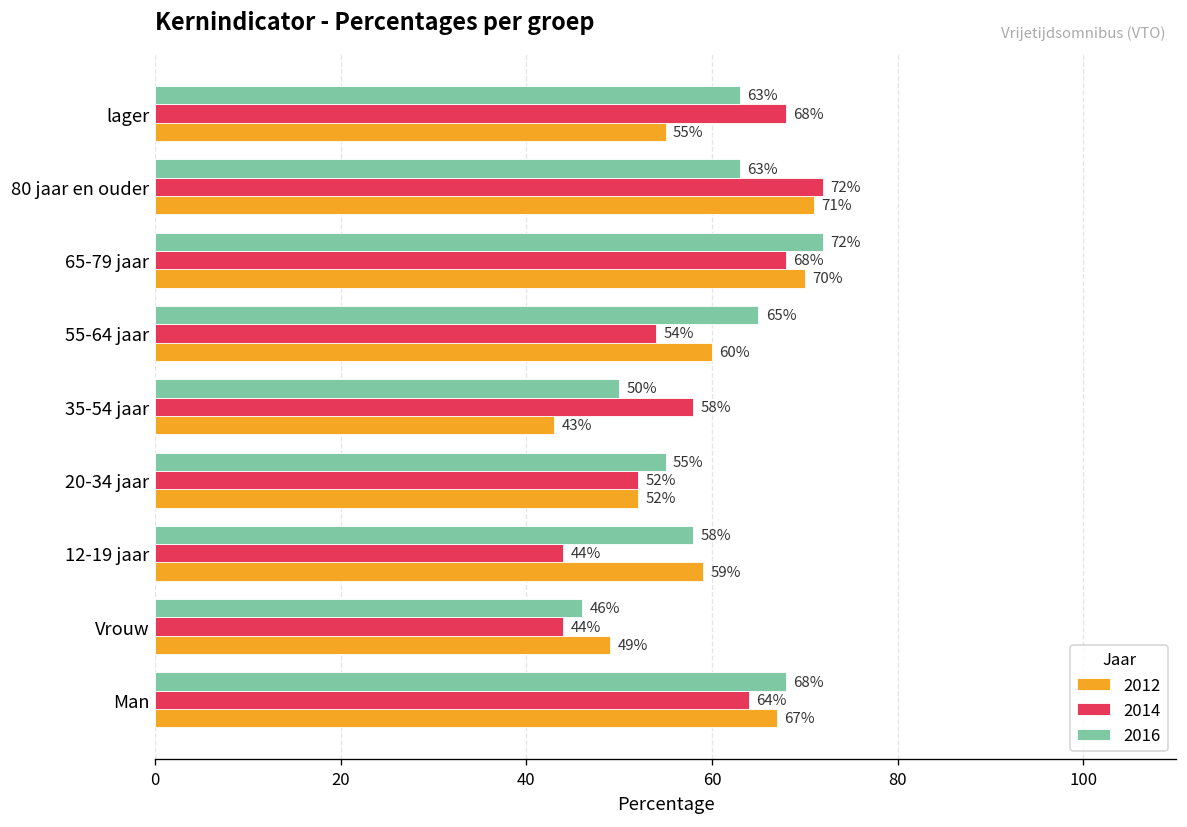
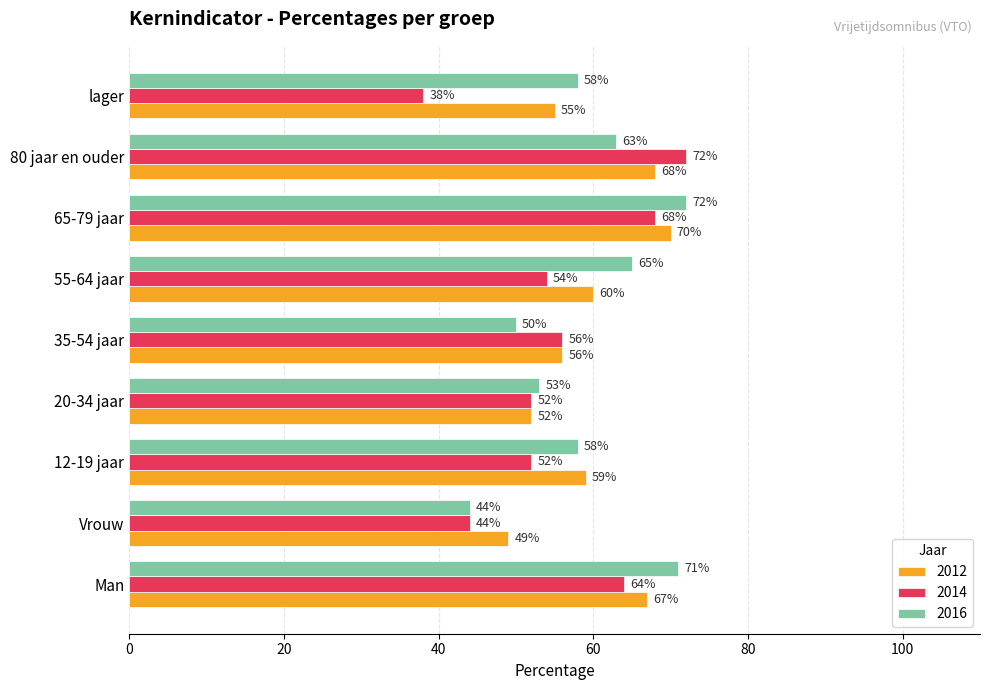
2016, lager: 63% -> 58%
2014, lager: 68% -> 38%
2012, 80 jaar en ouder: 71% -> 68%
2014, 35-54 jaar: 58% -> 56%
2012, 35-54 jaar: 43% -> 56%
2016, 20-34 jaar: 55% -> 53%
2014, 12-19 jaar: 44% -> 52%
2016, Vrouw: 46% -> 44%
2016, Man: 68% -> 71%
